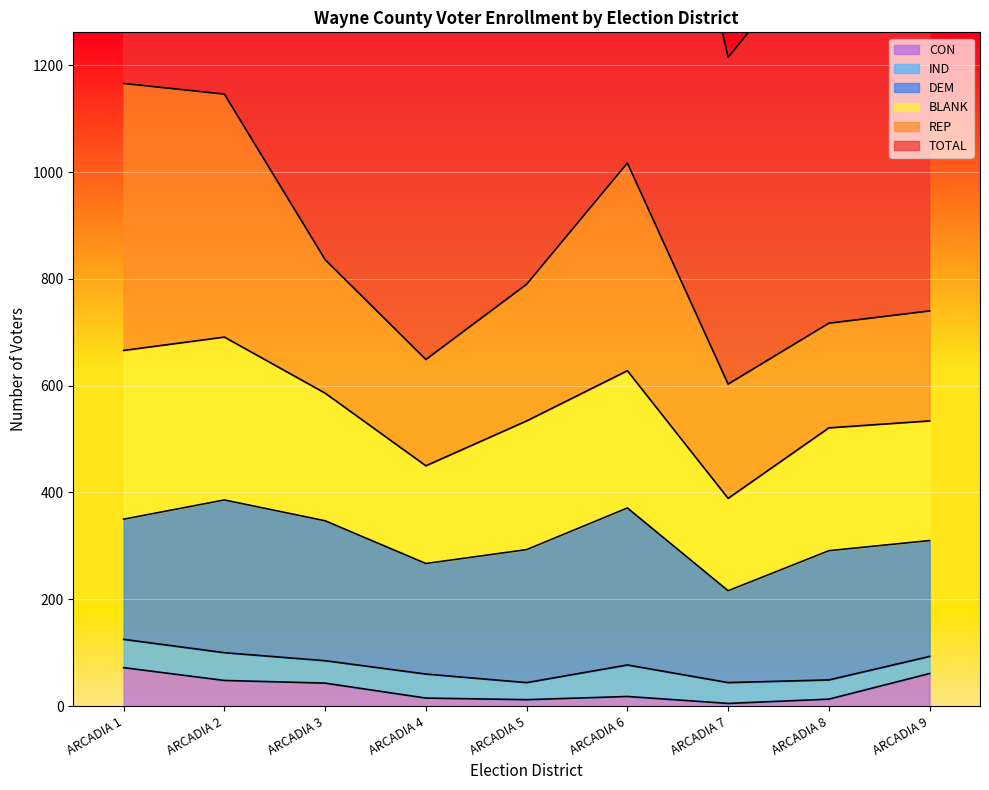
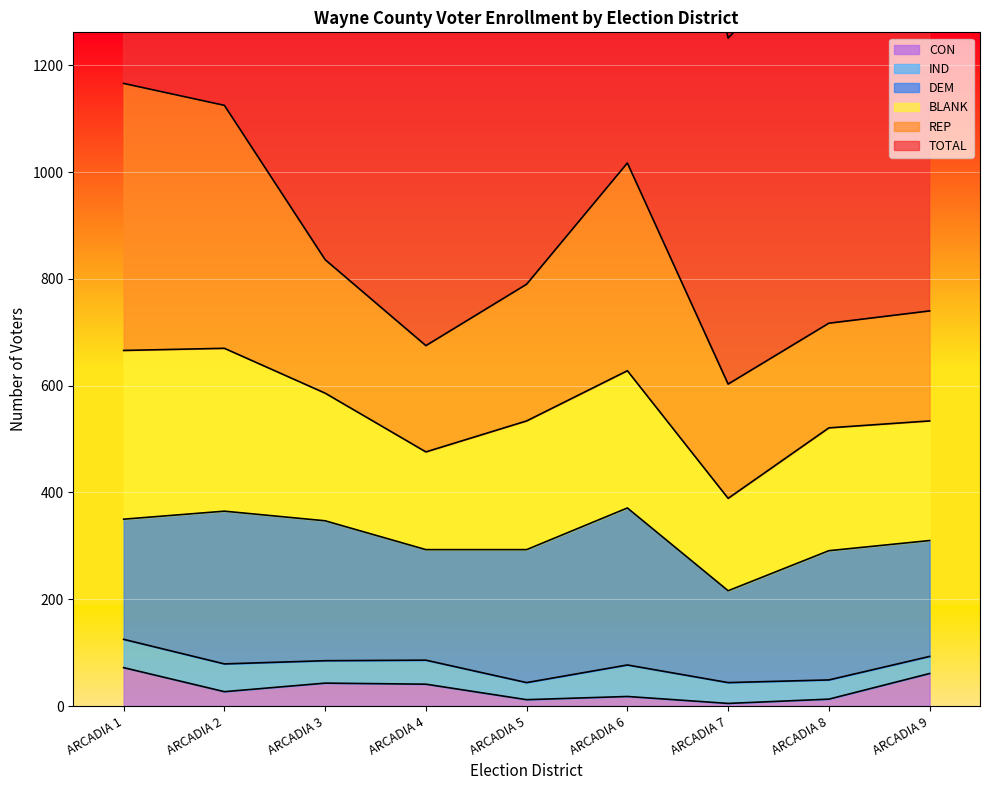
CON, ARCADIA 2: 50 -> 30
CON, ARCADIA 4: 20 -> 40
TOTAL, ARCADIA 7: 610 -> 650
